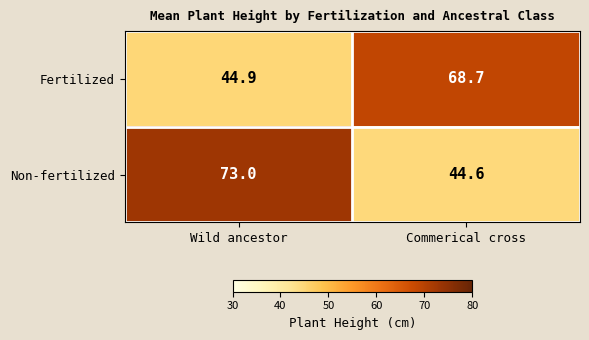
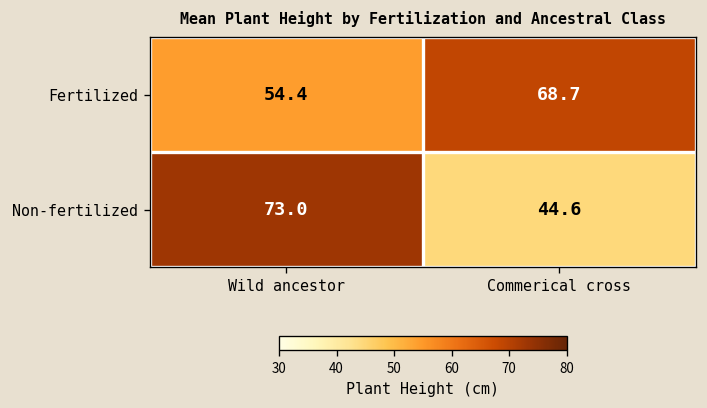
Fertilized, Wild ancestor: 44.9 -> 54.4
